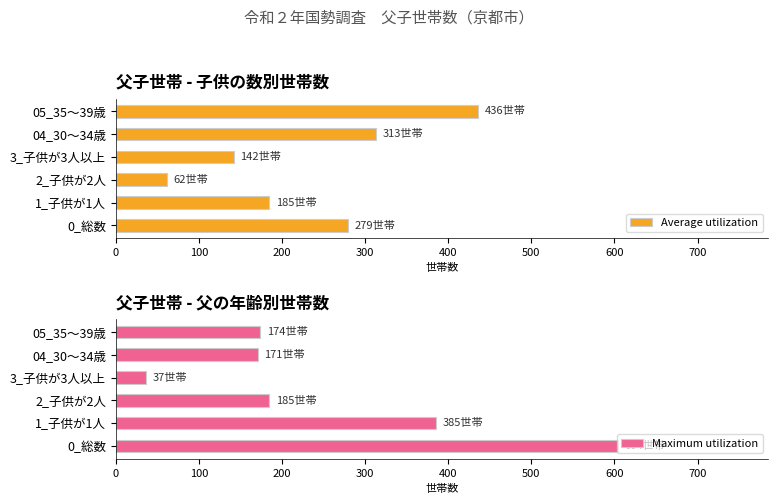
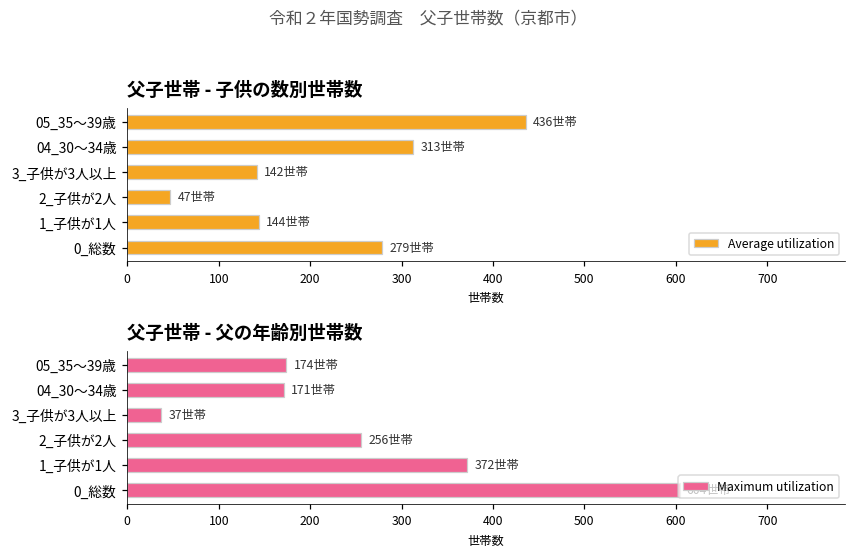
父子世帯 - 子供の数別世帯数, 2_子供が2人: 62 -> 47
父子世帯 - 子供の数別世帯数, 1_子供が1人: 185 -> 144
父子世帯 - 父の年齢別世帯数, 2_子供が2人: 185 -> 256
父子世帯 - 父の年齢別世帯数, 1_子供が1人: 385 -> 372
